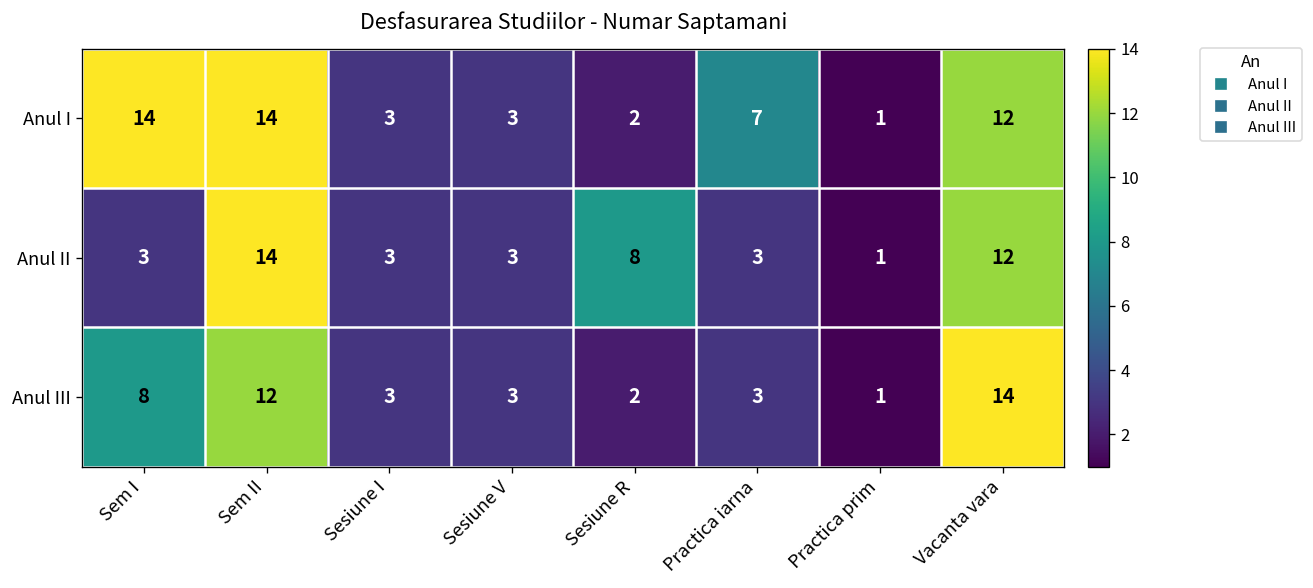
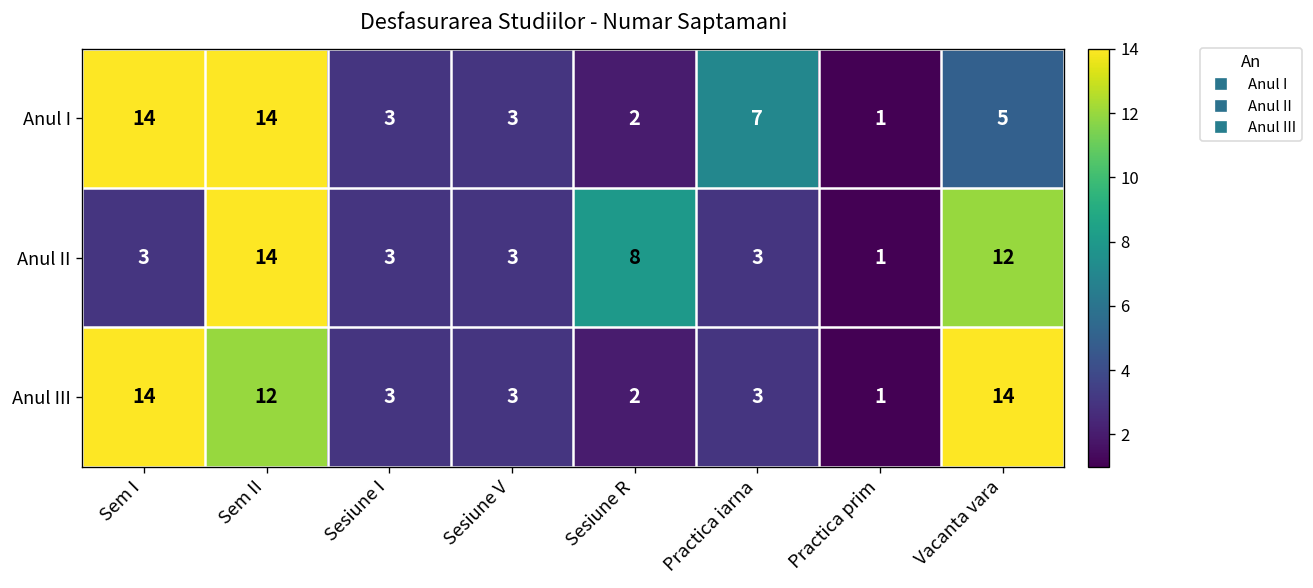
Anul I, Vacanta vara: 12 -> 5
Anul III, Sem I: 8 -> 14
